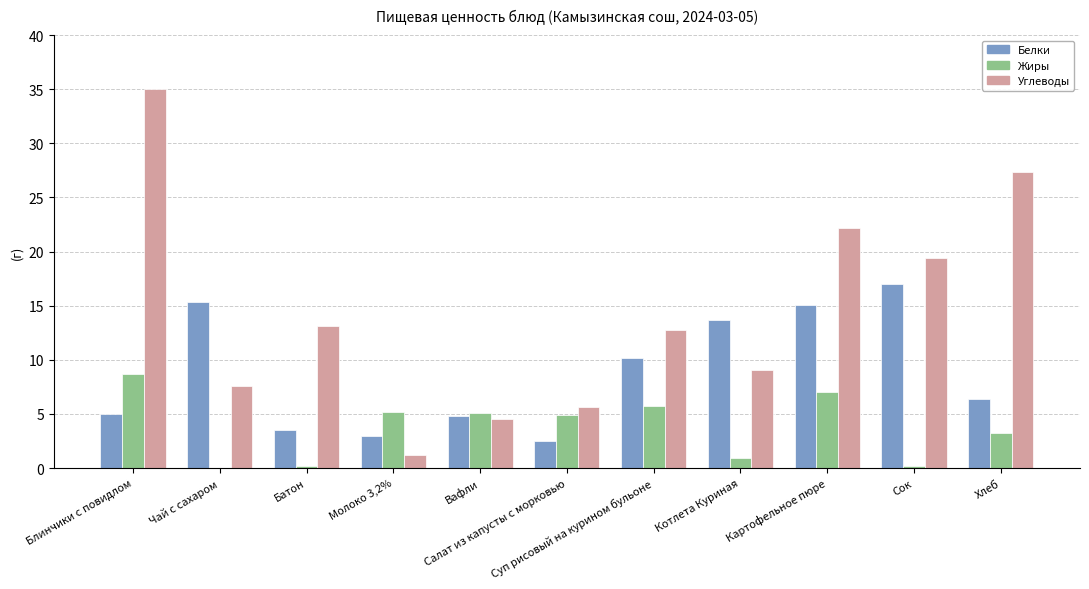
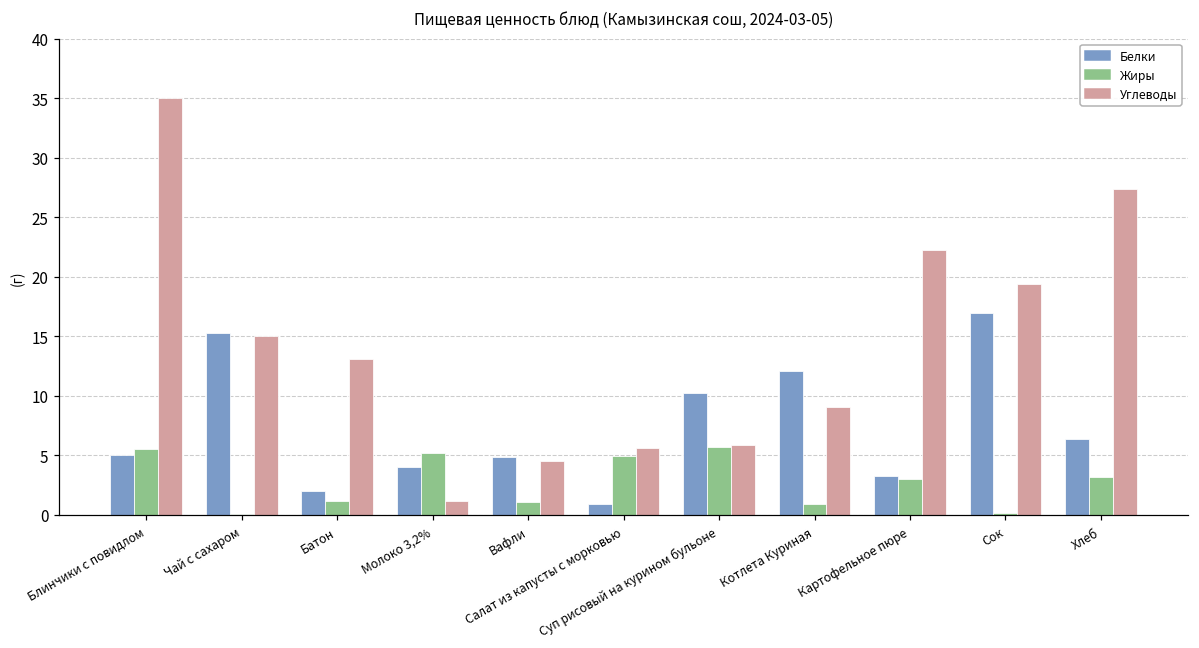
Жиры, Блинчики с повидлом: 8.7 -> 5.5
Углеводы, Чай с сахаром: 7.5 -> 15.0
Белки, Батон: 3.6 -> 2.0
Жиры, Батон: 0.2 -> 1.2
Белки, Молоко 3,2%: 3 -> 4
Жиры, Вафли: 5.1 -> 1.1
Белки, Салат из капусты с морковью: 2.5 -> 0.9
Углеводы, Суп рисовый на курином бульоне: 12.7 -> 5.9
Белки, Котлета Куриная: 13.7 -> 12.1
Белки, Картофельное пюре: 15.1 -> 3.3
Жиры, Картофельное пюре: 7.1 -> 3.0
